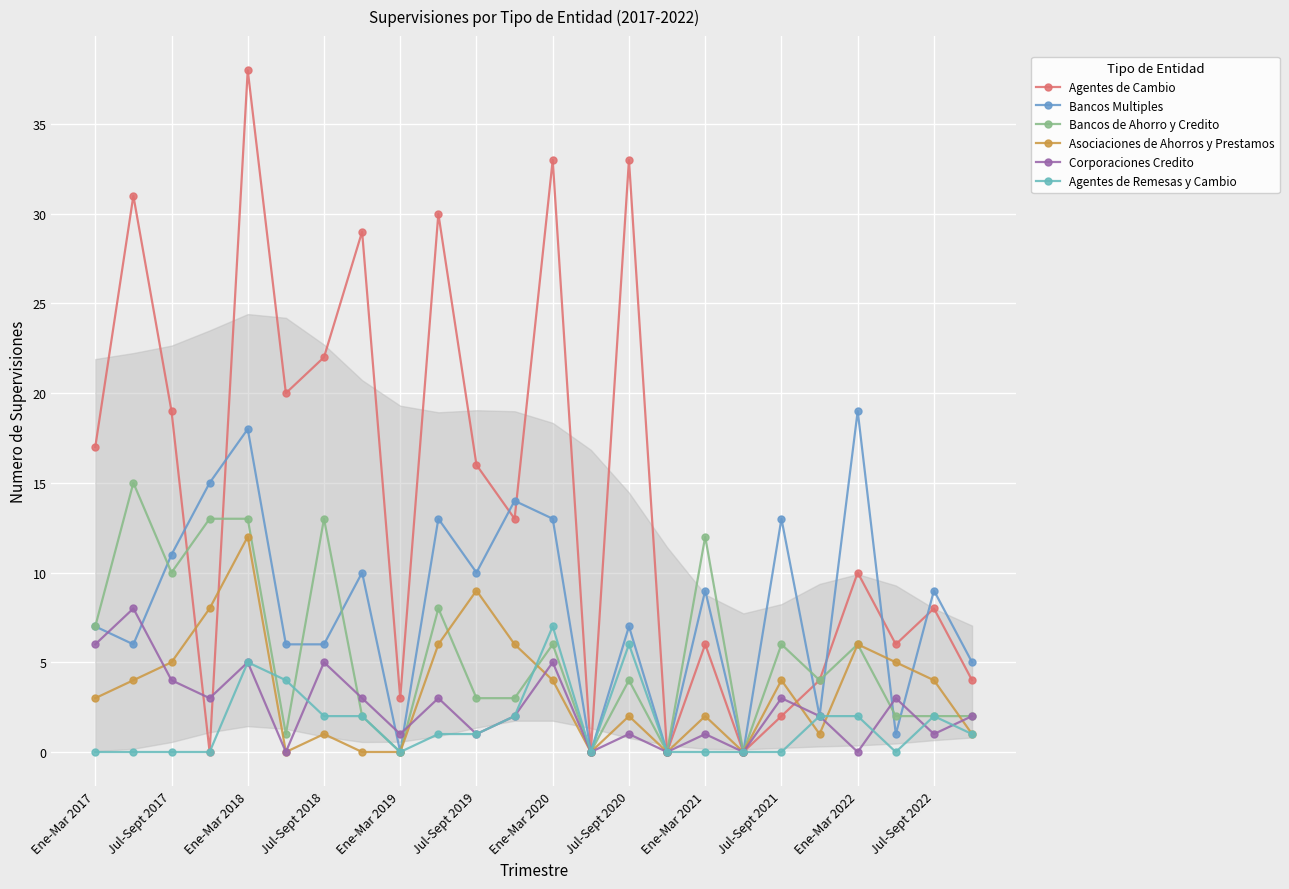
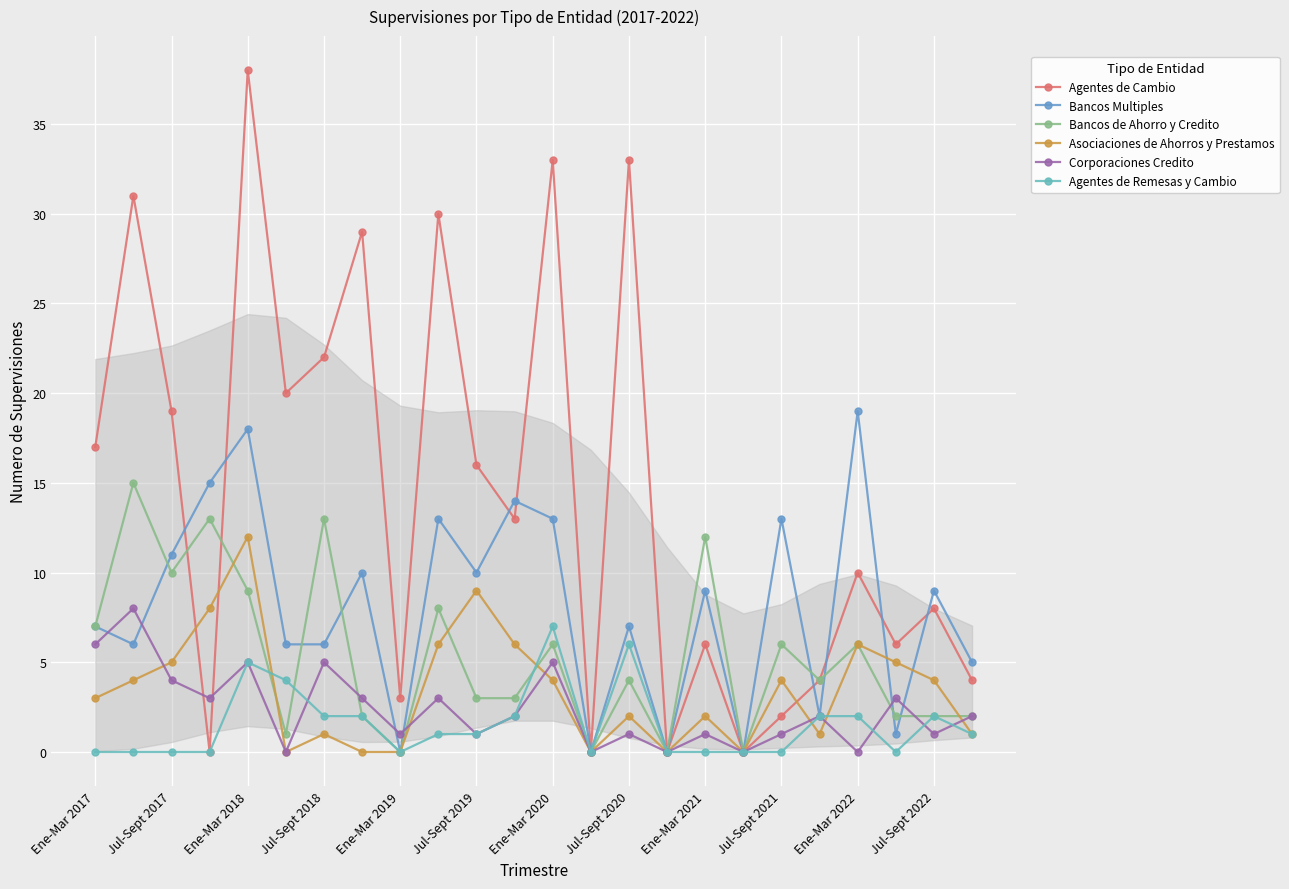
Bancos de Ahorro y Credito, Ene-Mar 2018: 13 -> 9
Corporaciones Credito, Jul-Sept 2021: 3 -> 1
